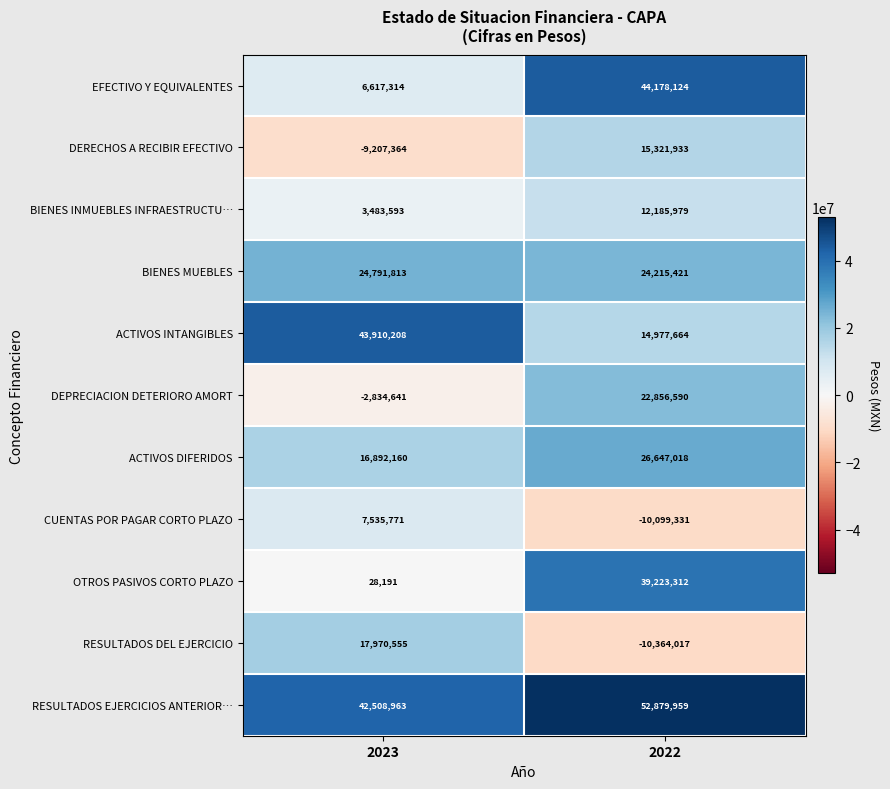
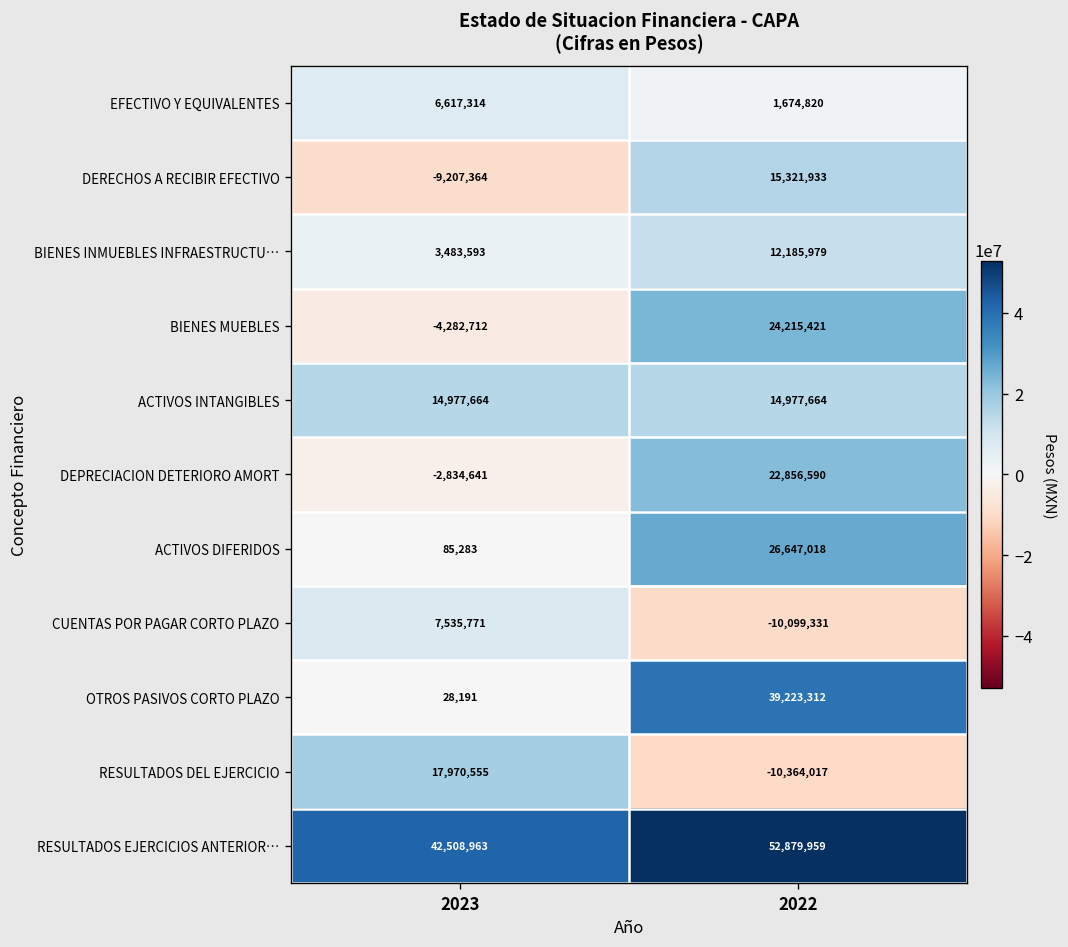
EFECTIVO Y EQUIVALENTES, 2022: 44,178,124 -> 1,674,820
BIENES MUEBLES, 2023: 24,791,813 -> -4,282,712
ACTIVOS INTANGIBLES, 2023: 43,910,208 -> 14,977,664
ACTIVOS DIFERIDOS, 2023: 16,892,160 -> 85,283
